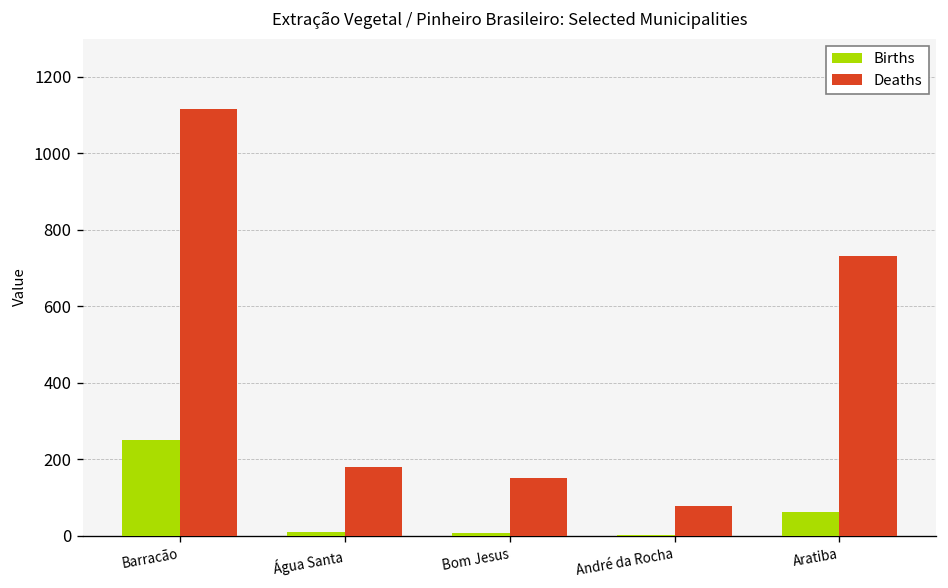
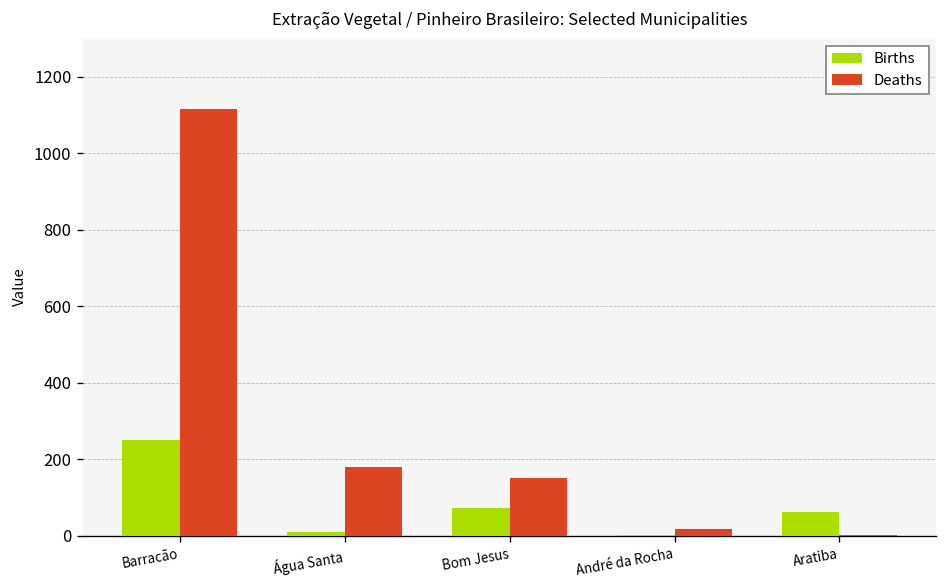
Births, Bom Jesus: 10 -> 70
Deaths, André da Rocha: 80 -> 20
Deaths, Aratiba: 730 -> 0
